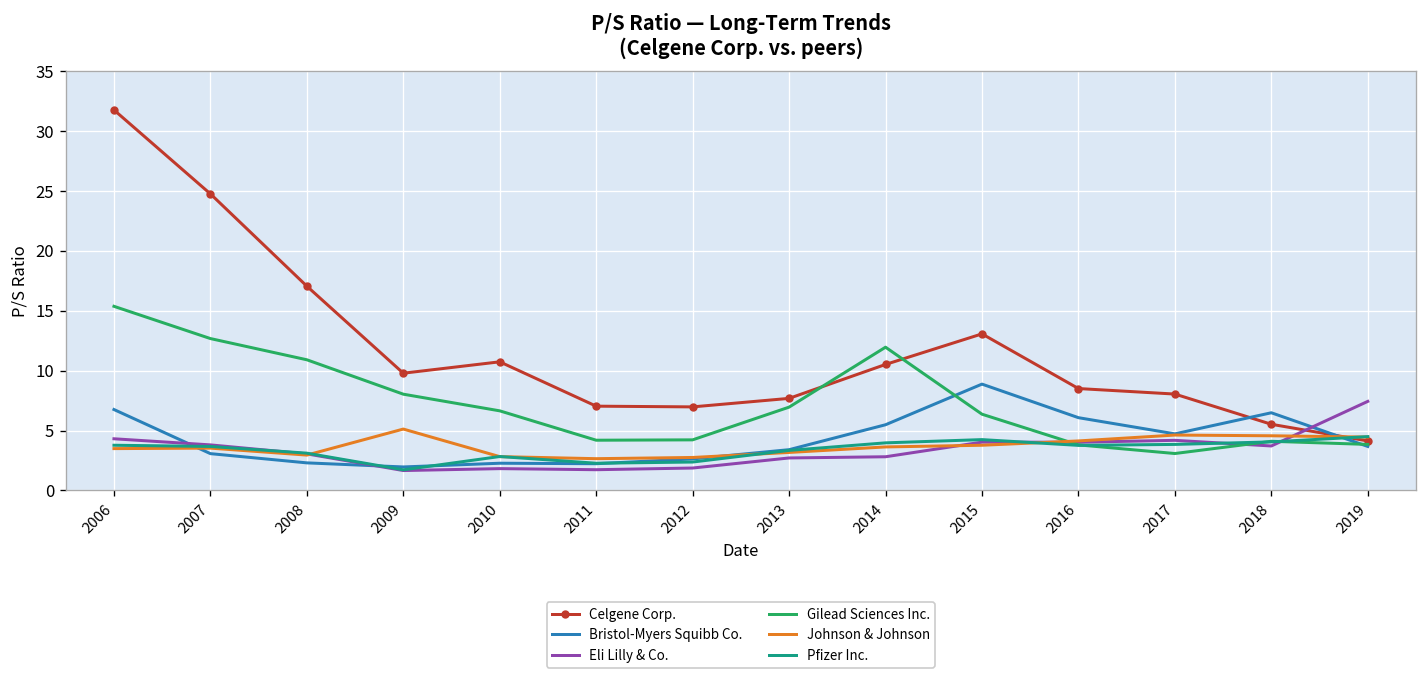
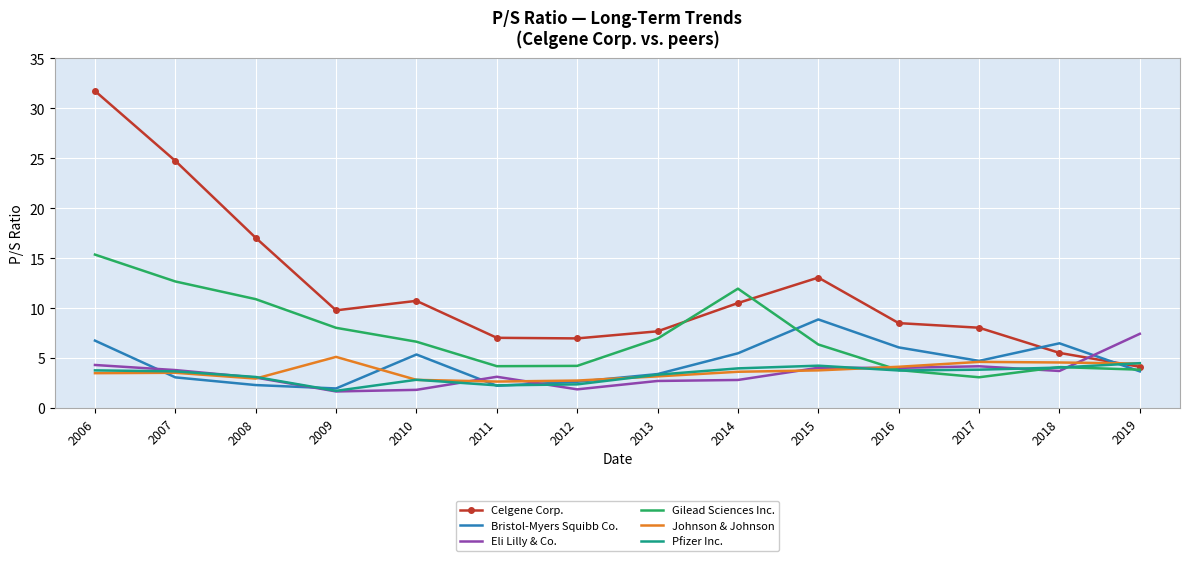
Bristol-Myers Squibb Co., 2010: 2 -> 5
Eli Lilly & Co., 2011: 2 -> 3
